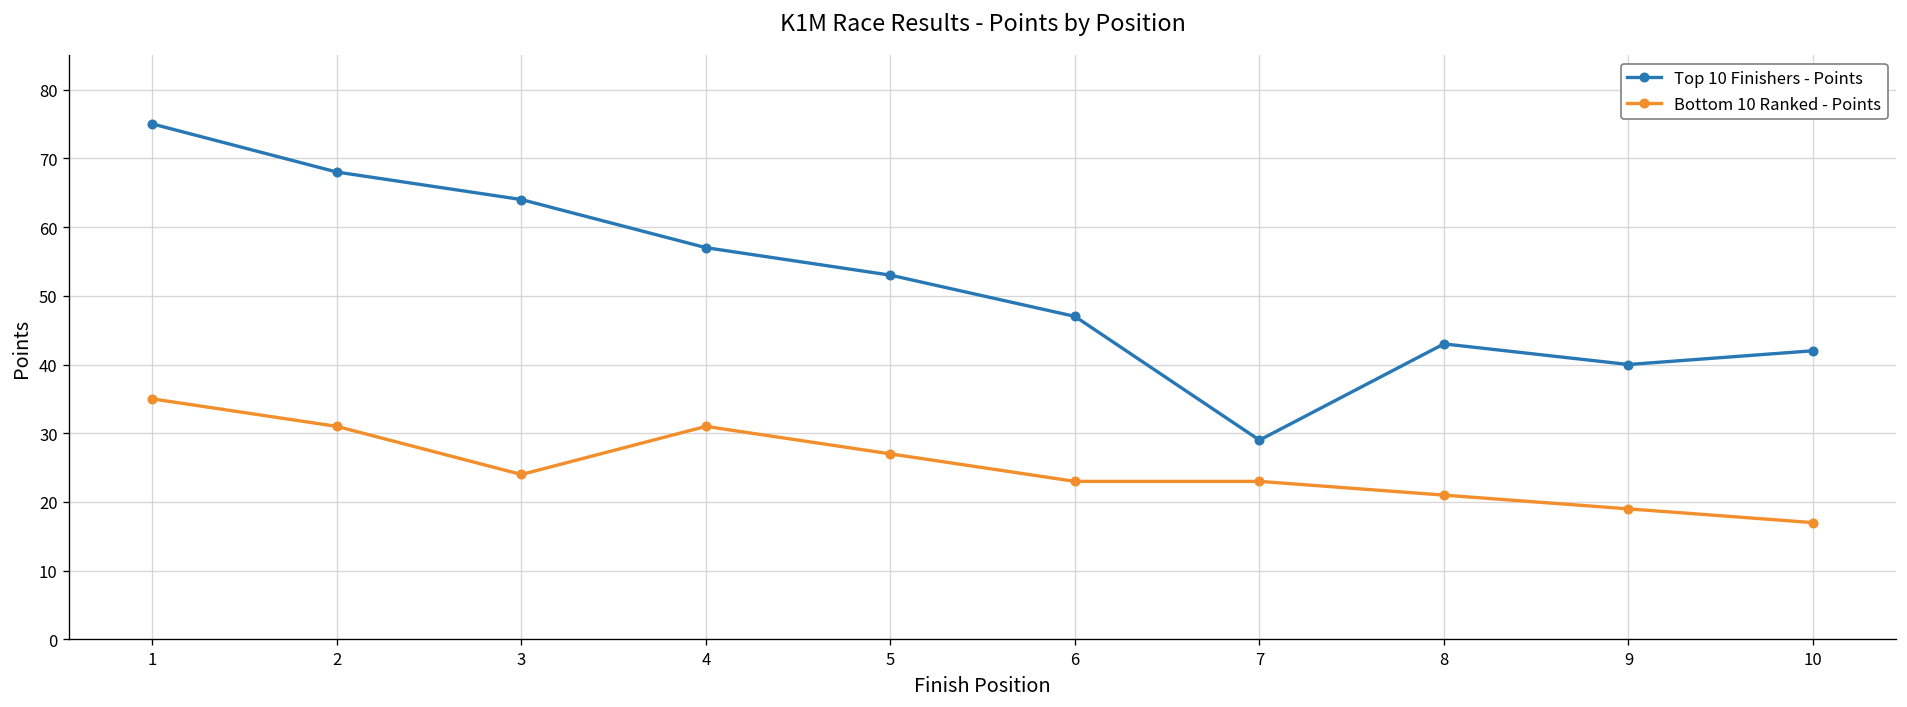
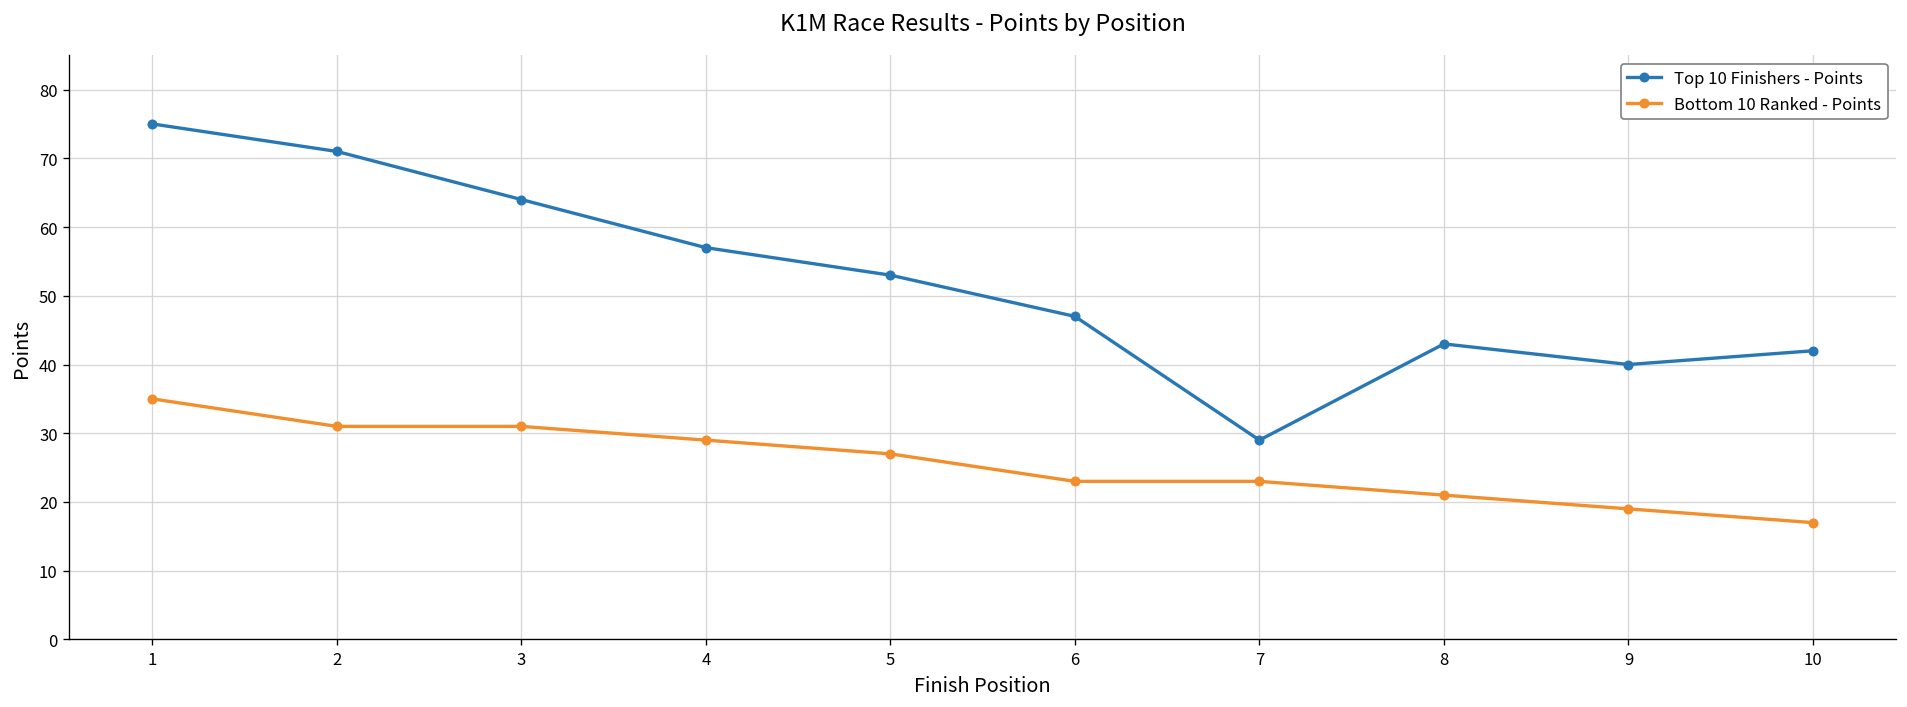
Top 10 Finishers - Points, 2: 68 -> 71
Bottom 10 Ranked - Points, 3: 24 -> 31
Bottom 10 Ranked - Points, 4: 31 -> 29
